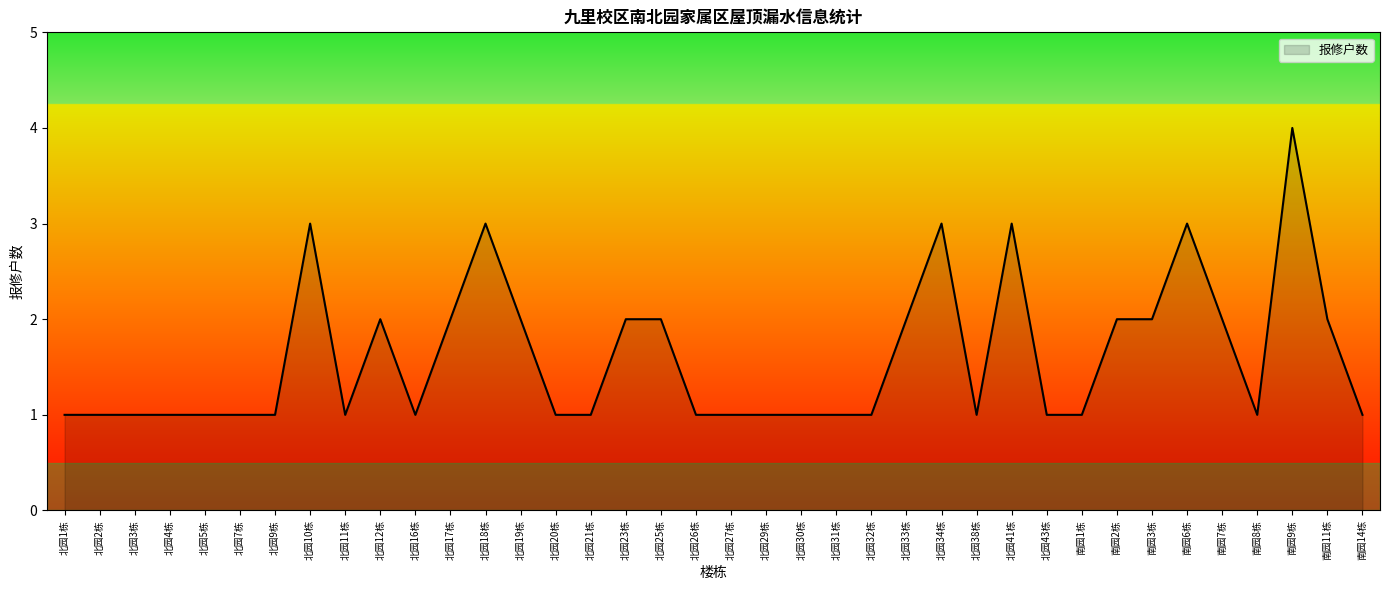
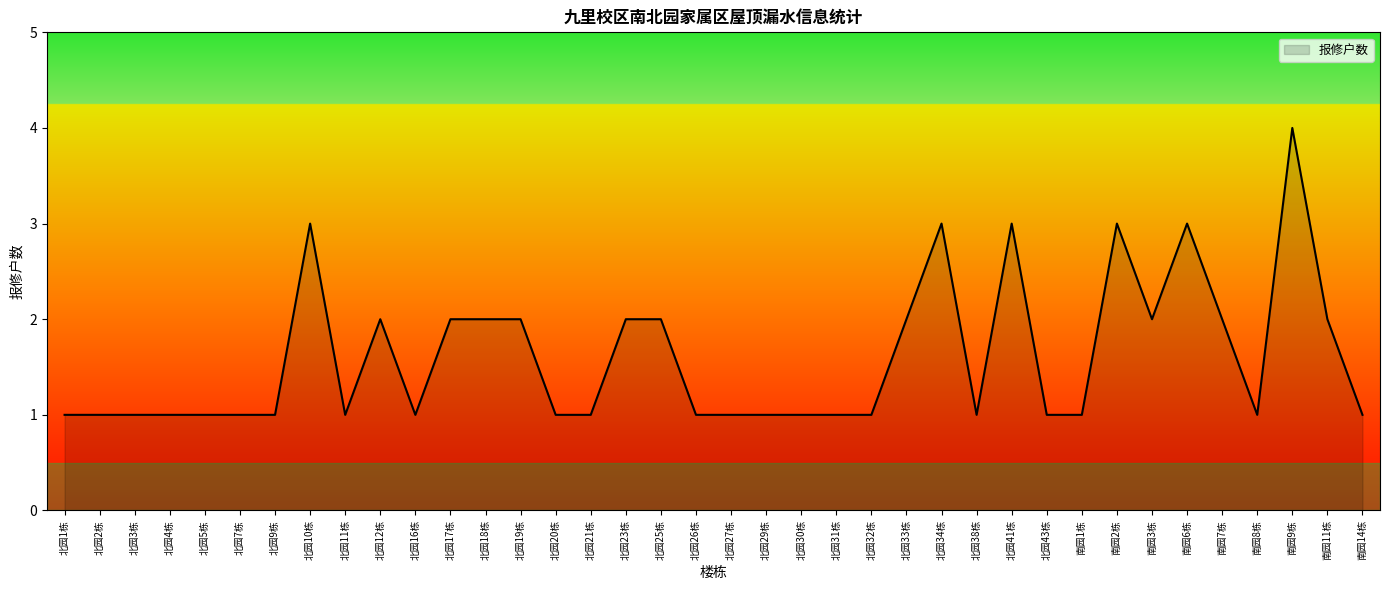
北园18栋: 3 -> 2
南园2栋: 2 -> 3
